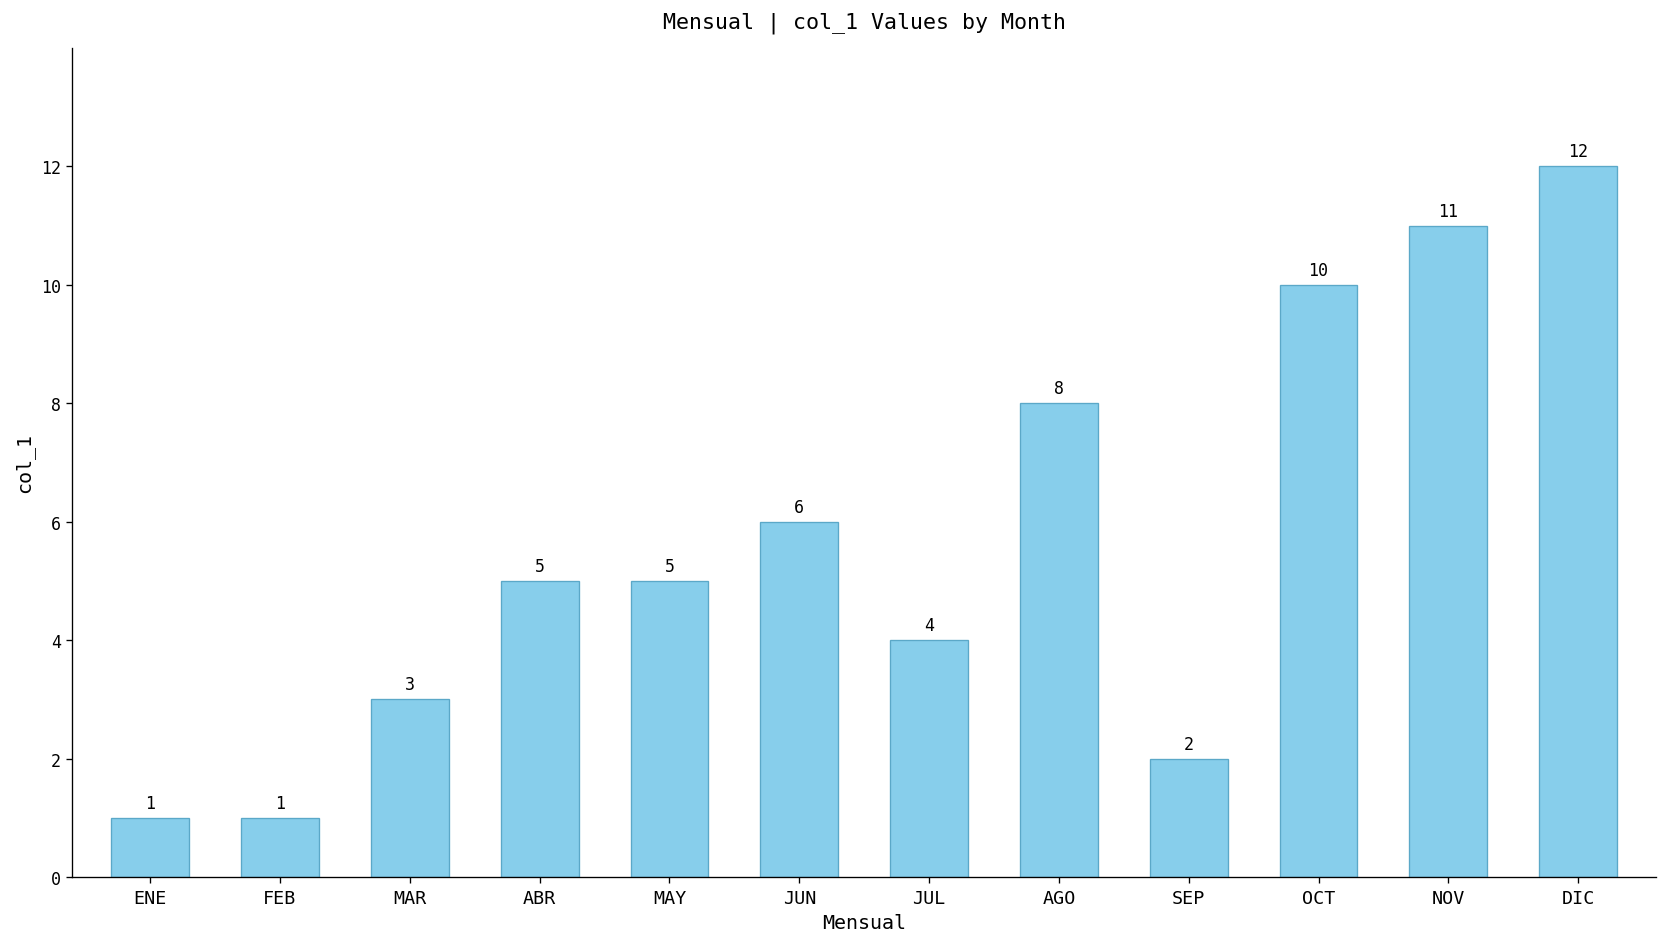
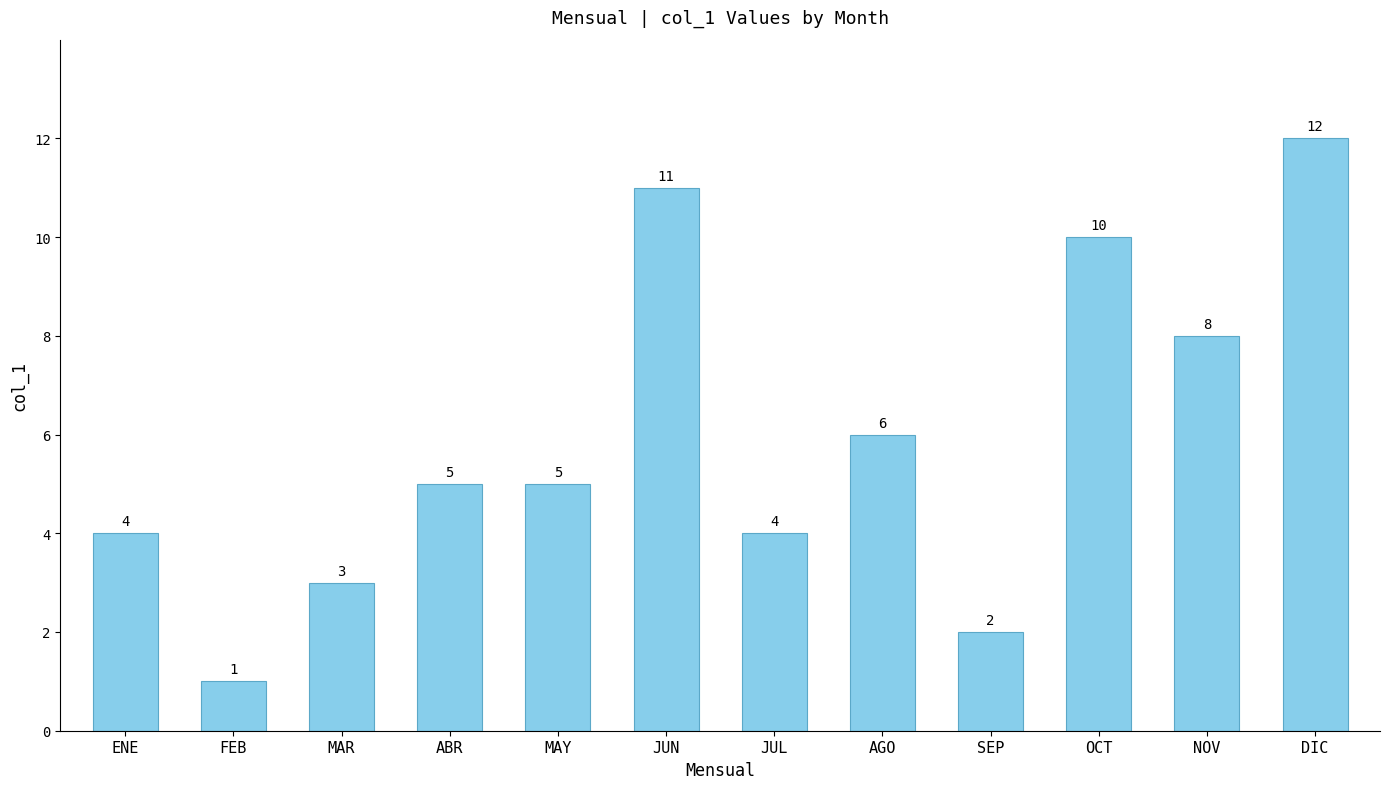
ENE: 1 -> 4
JUN: 6 -> 11
AGO: 8 -> 6
NOV: 11 -> 8
